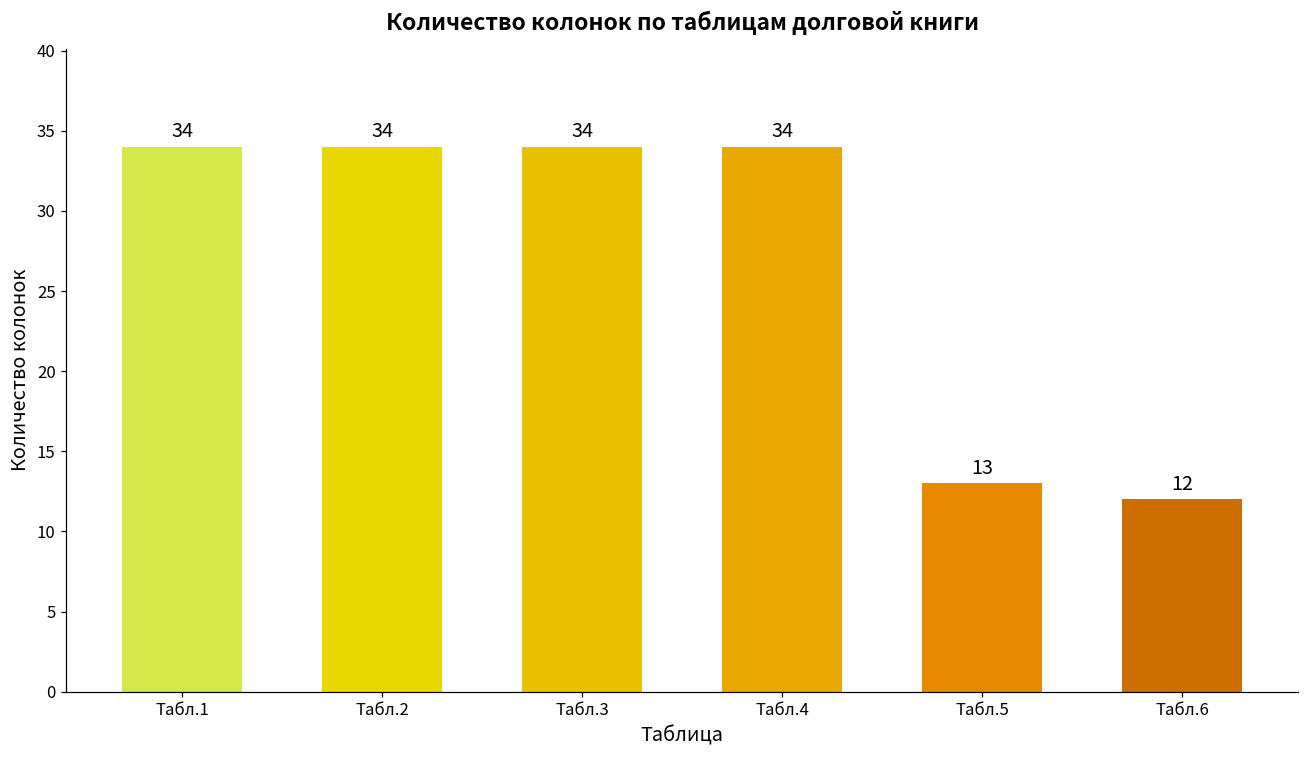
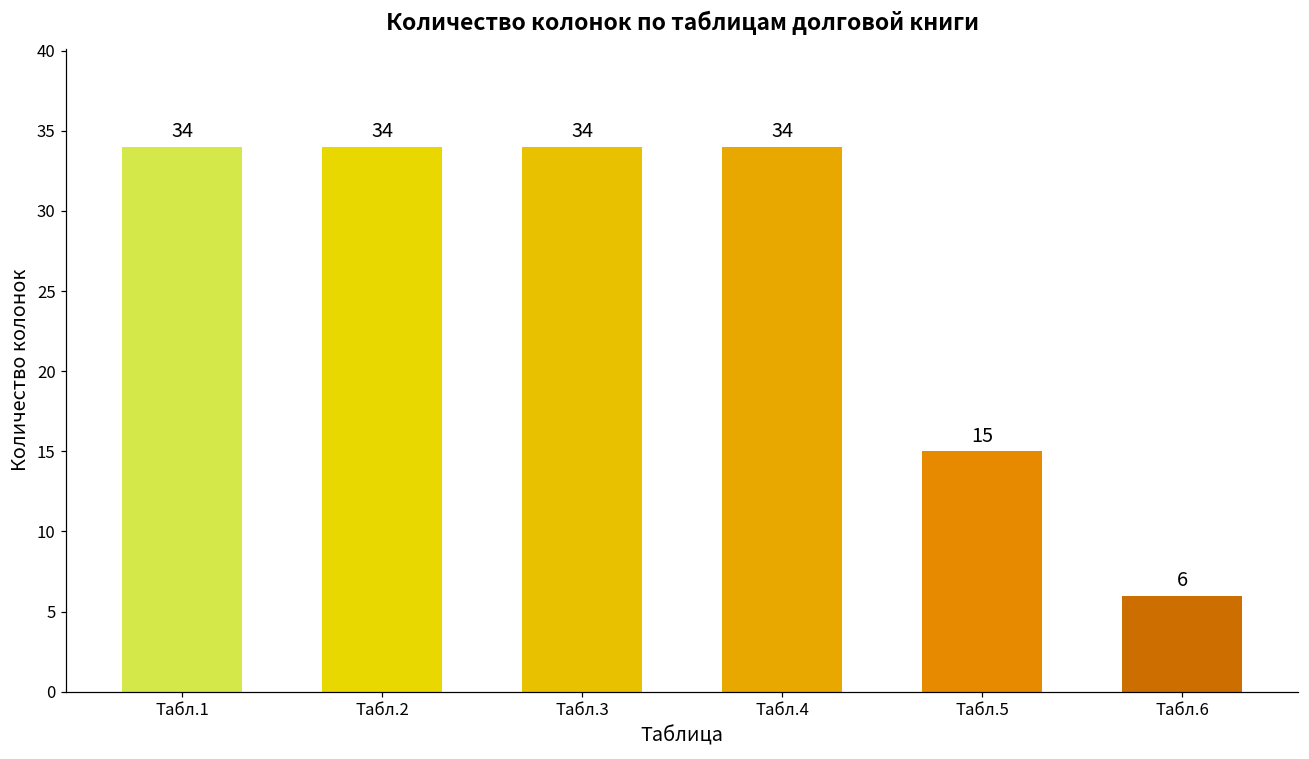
Табл.5: 13 -> 15
Табл.6: 12 -> 6
